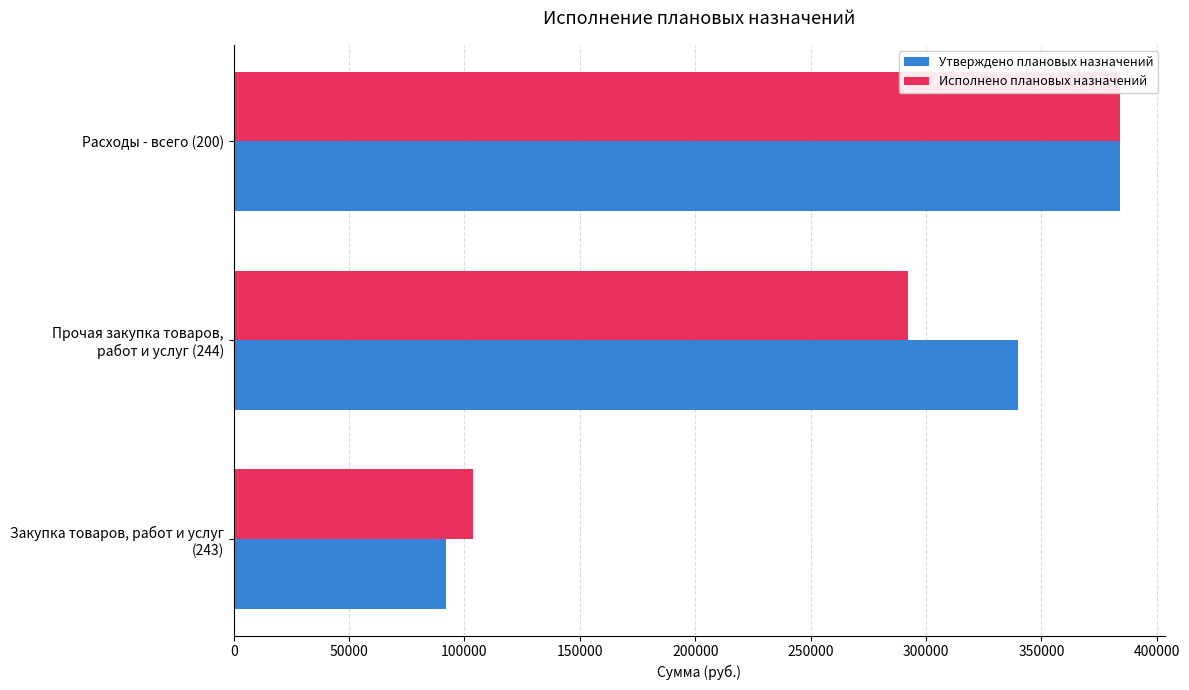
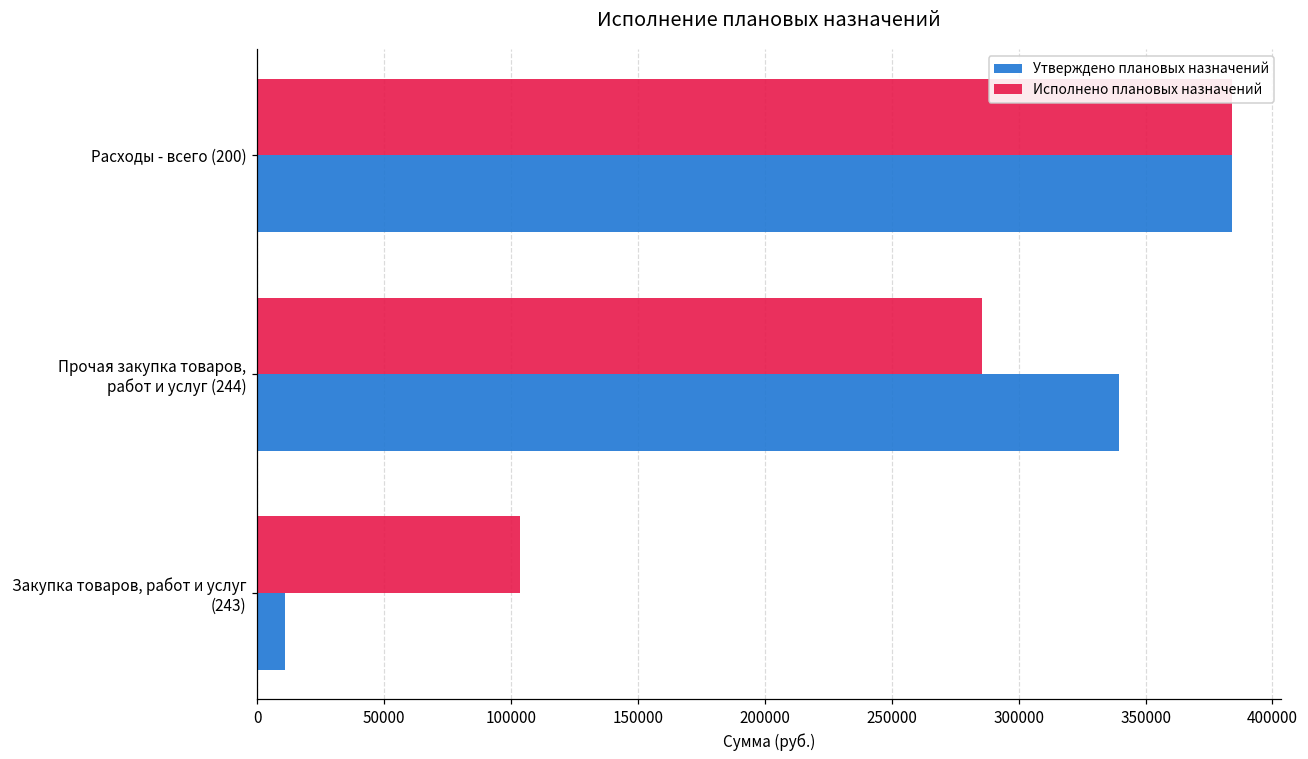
Исполнено плановых назначений, Прочая закупка товаров, работ и услуг (244): 292000 -> 286000
Утверждено плановых назначений, Закупка товаров, работ и услуг (243): 92000 -> 11000
